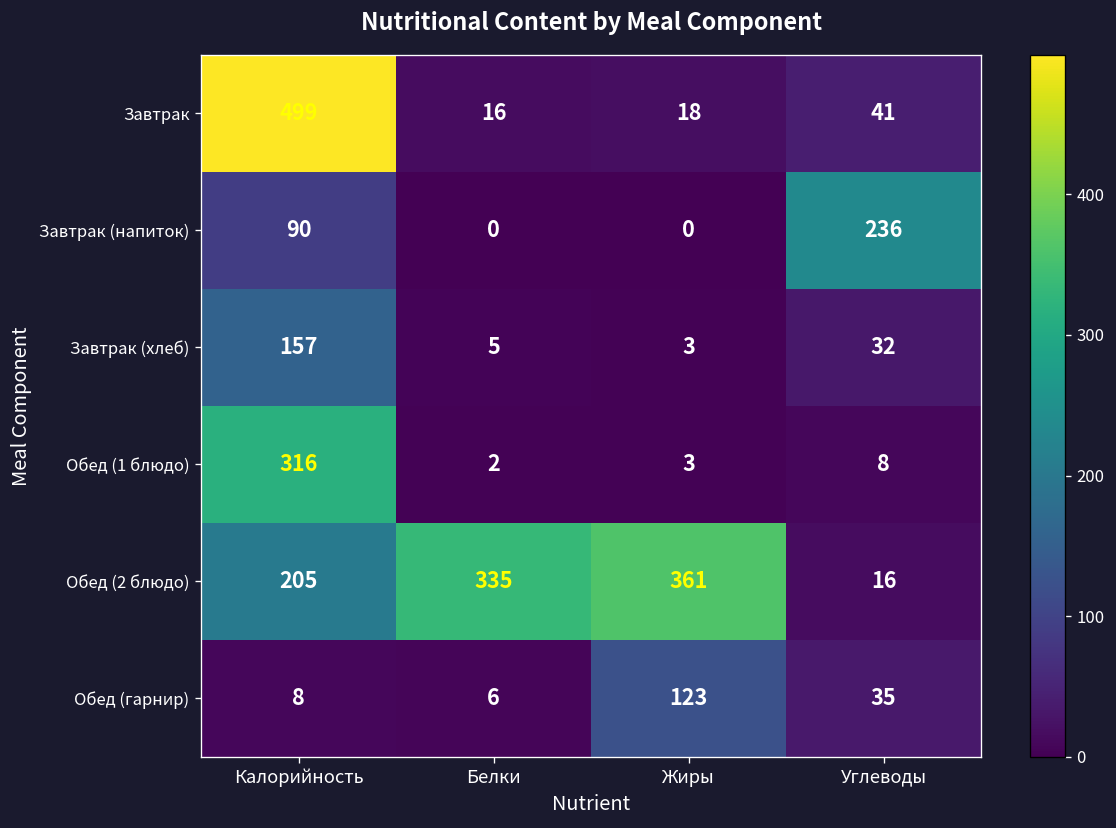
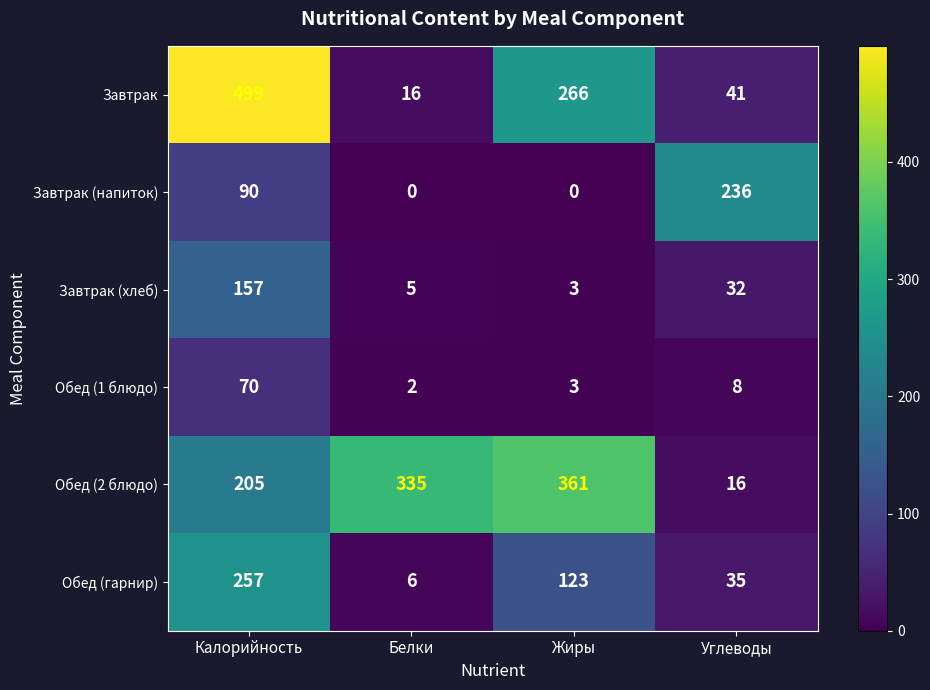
Завтрак, Жиры: 18 -> 266
Обед (1 блюдо), Калорийность: 316 -> 70
Обед (гарнир), Калорийность: 8 -> 257
